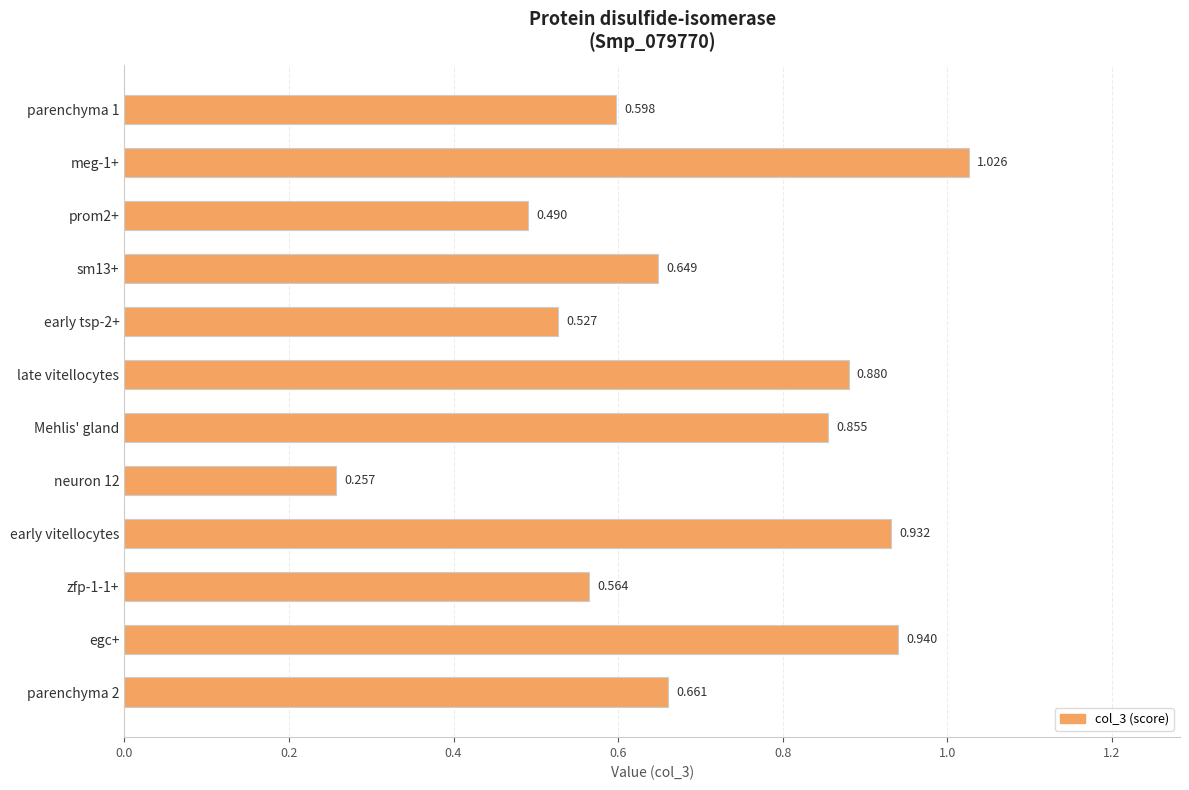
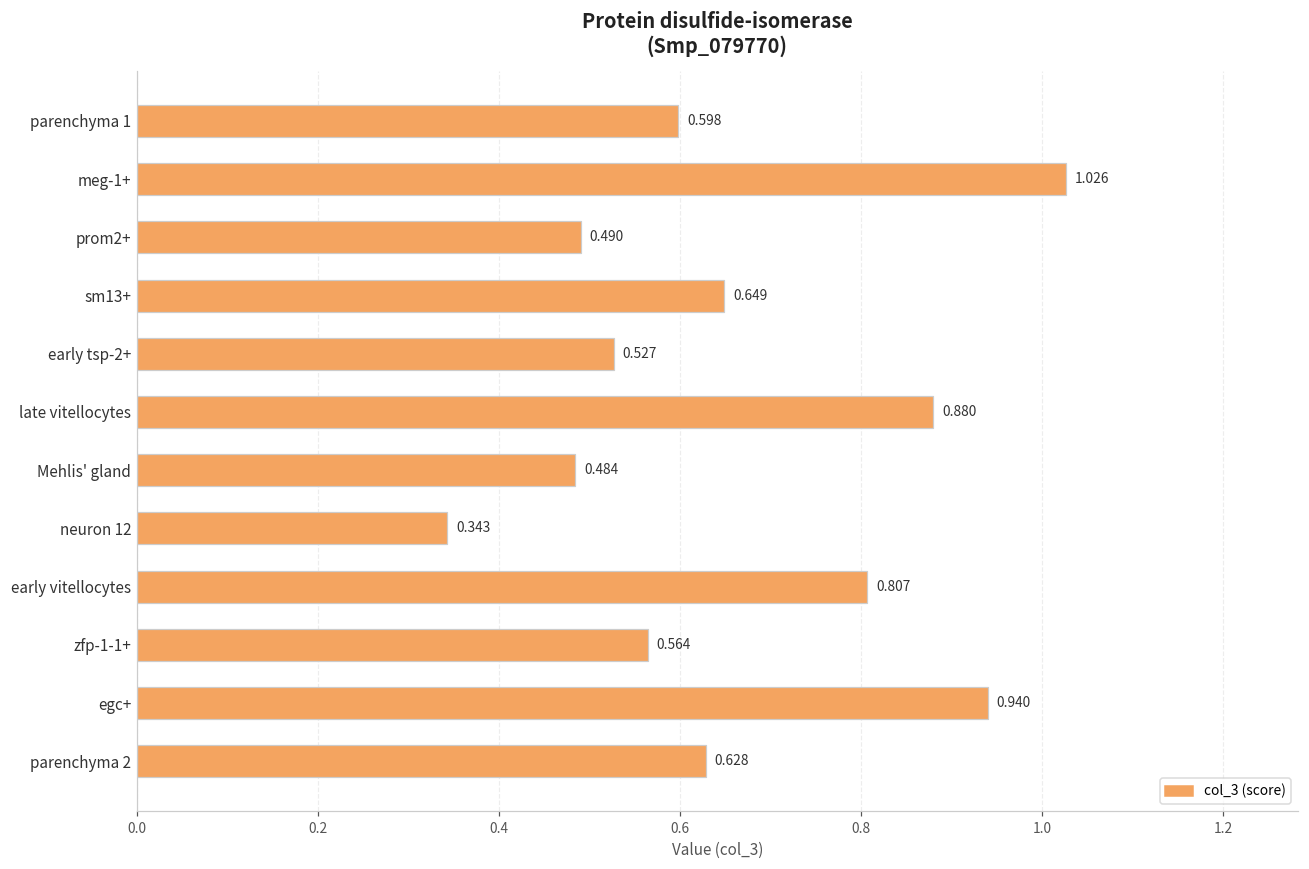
Mehlis' gland: 0.855 -> 0.484
neuron 12: 0.257 -> 0.343
early vitellocytes: 0.932 -> 0.807
parenchyma 2: 0.661 -> 0.628
